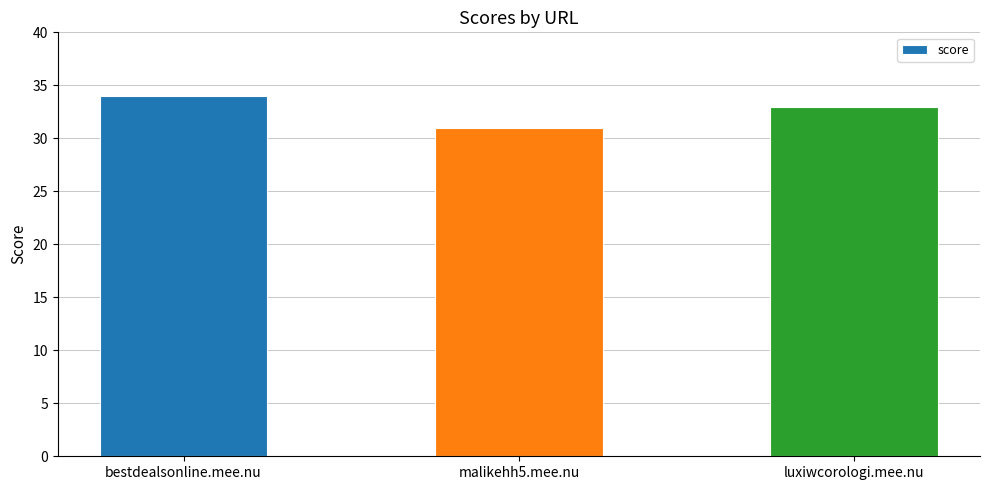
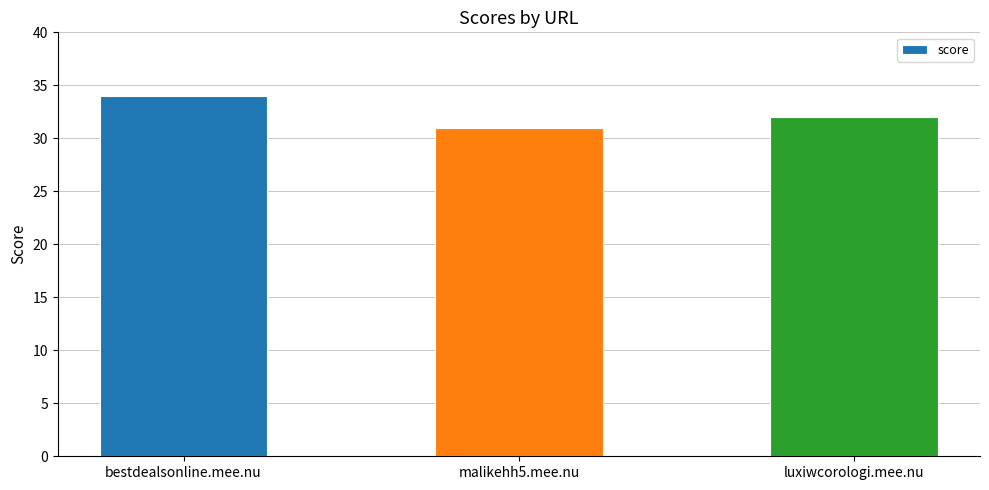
luxiwcorologi.mee.nu: 33 -> 32
